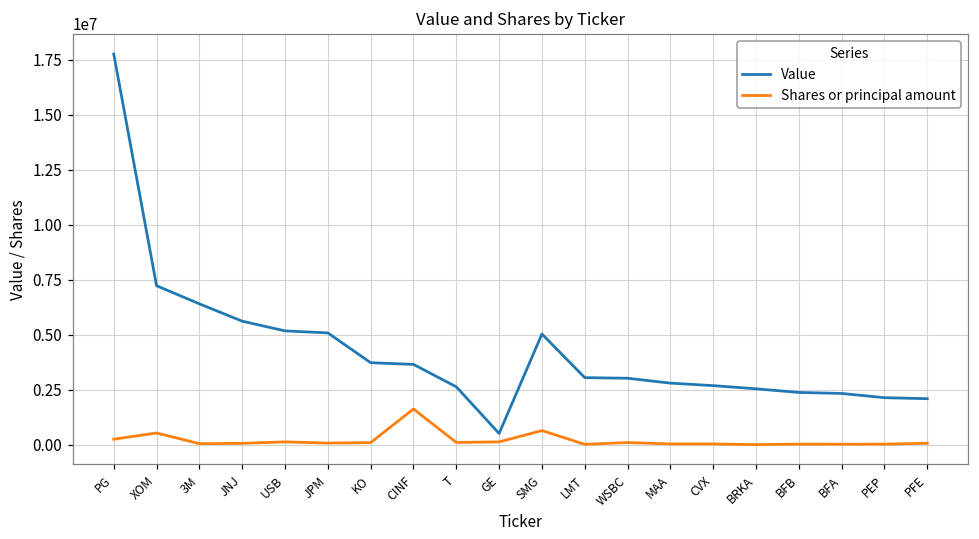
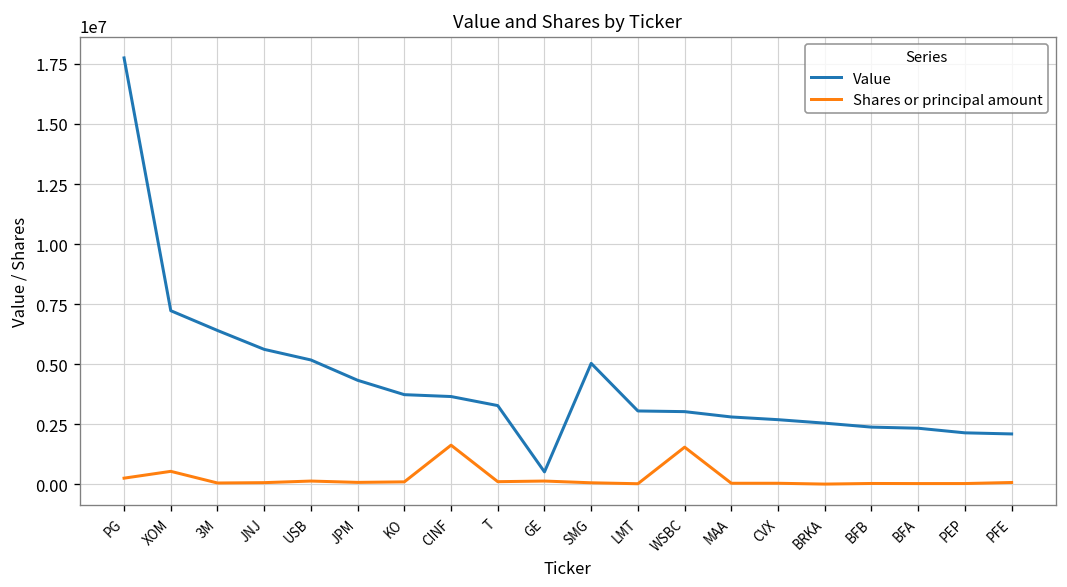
Value, JPM: 5100000 -> 4300000
Value, T: 2600000 -> 3300000
Shares or principal amount, SMG: 600000 -> 100000
Shares or principal amount, WSBC: 100000 -> 1500000
